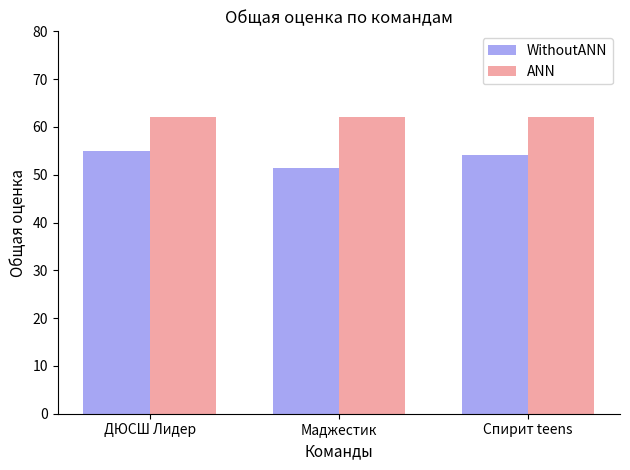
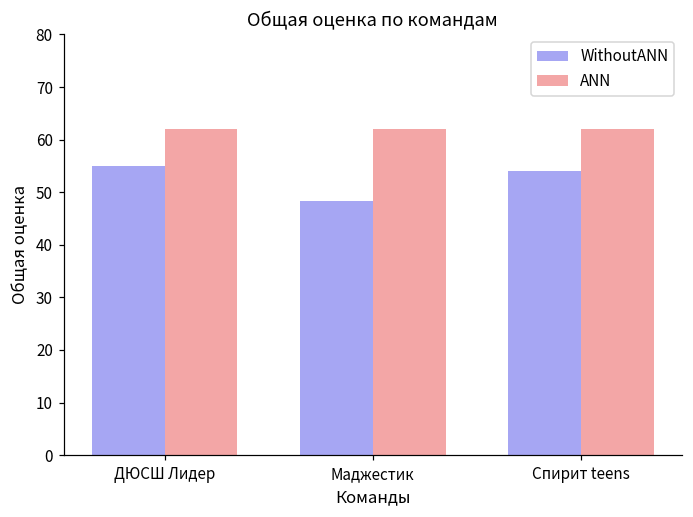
WithoutANN, Маджестик: 52 -> 48
